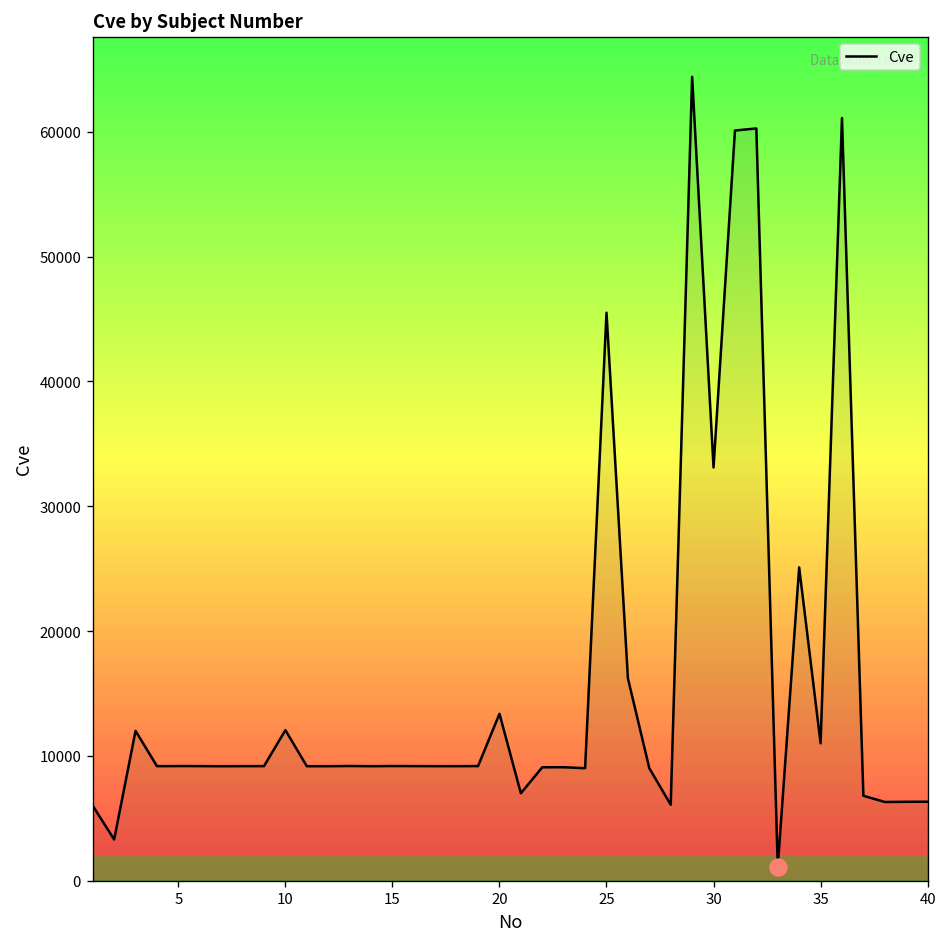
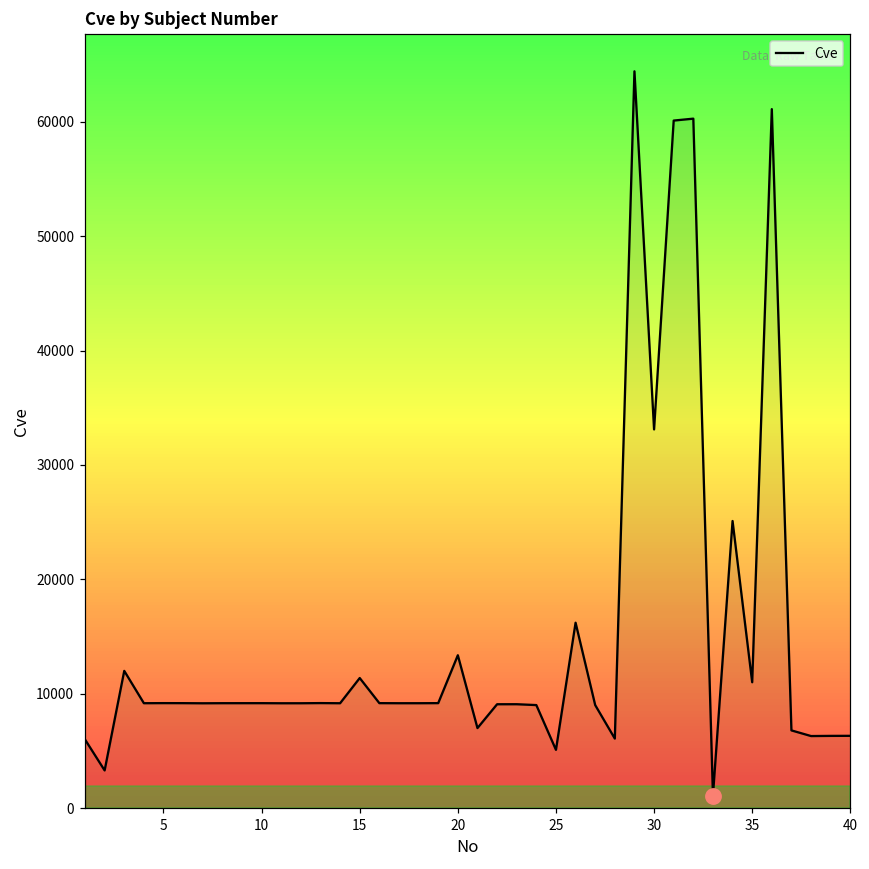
Cve, 10: 12100 -> 9200
Cve, 15: 9200 -> 11400
Cve, 25: 45500 -> 5100
